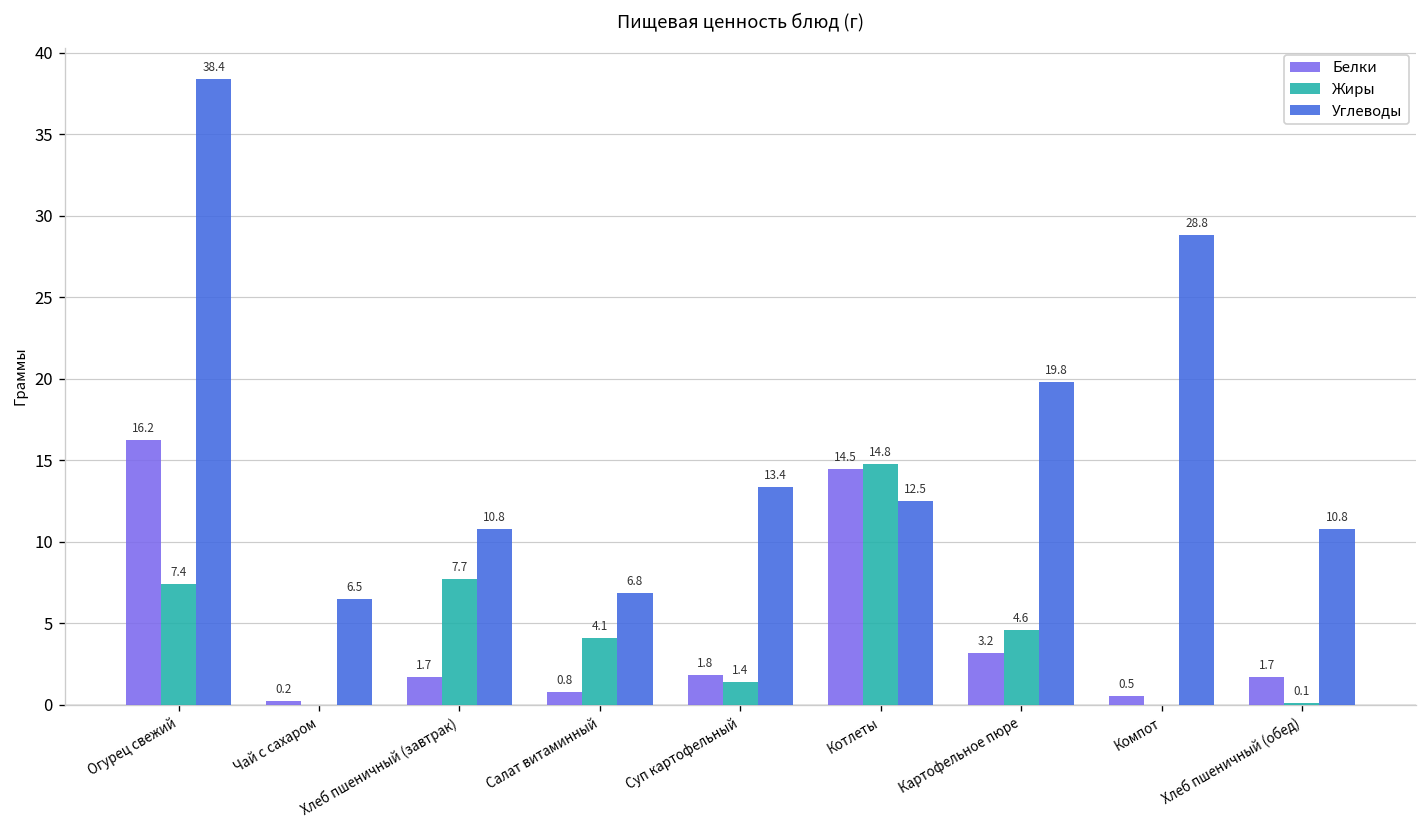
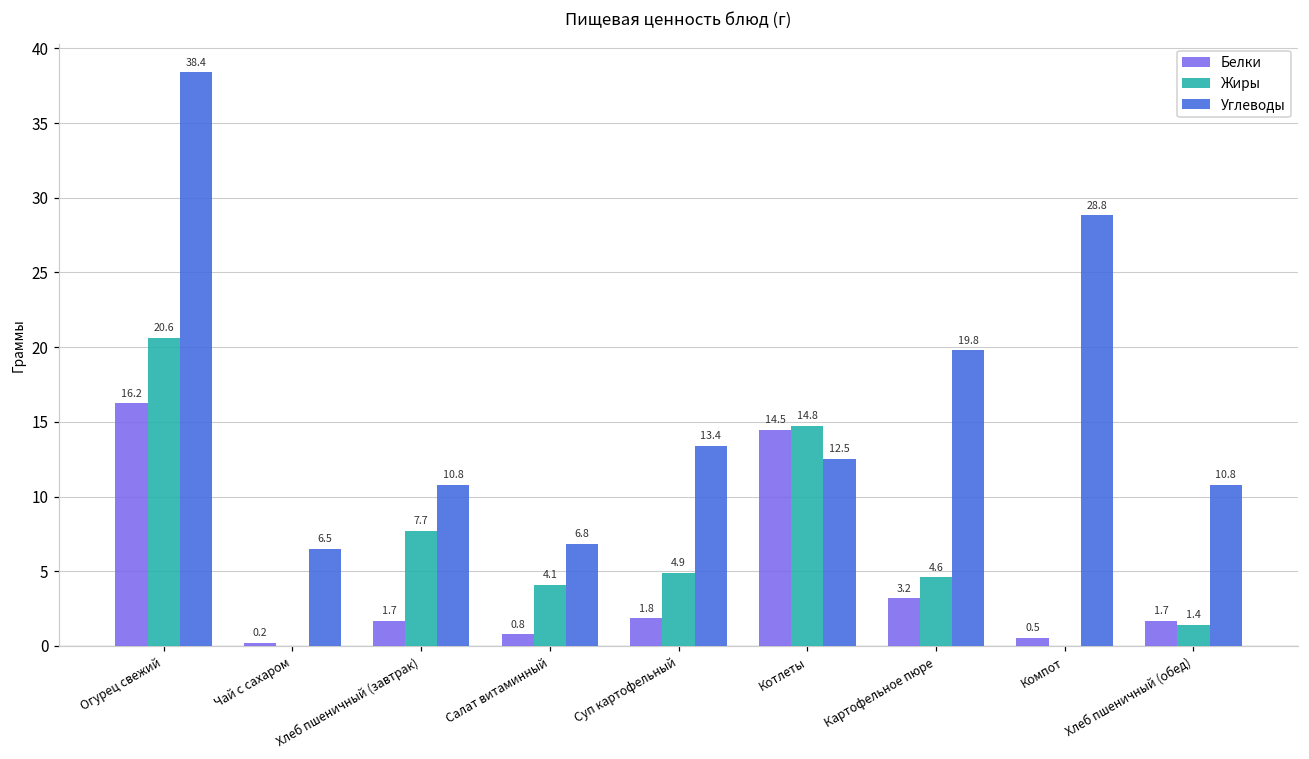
Жиры, Огурец свежий: 7.4 -> 20.6
Жиры, Суп картофельный: 1.4 -> 4.9
Жиры, Хлеб пшеничный (обед): 0.1 -> 1.4
